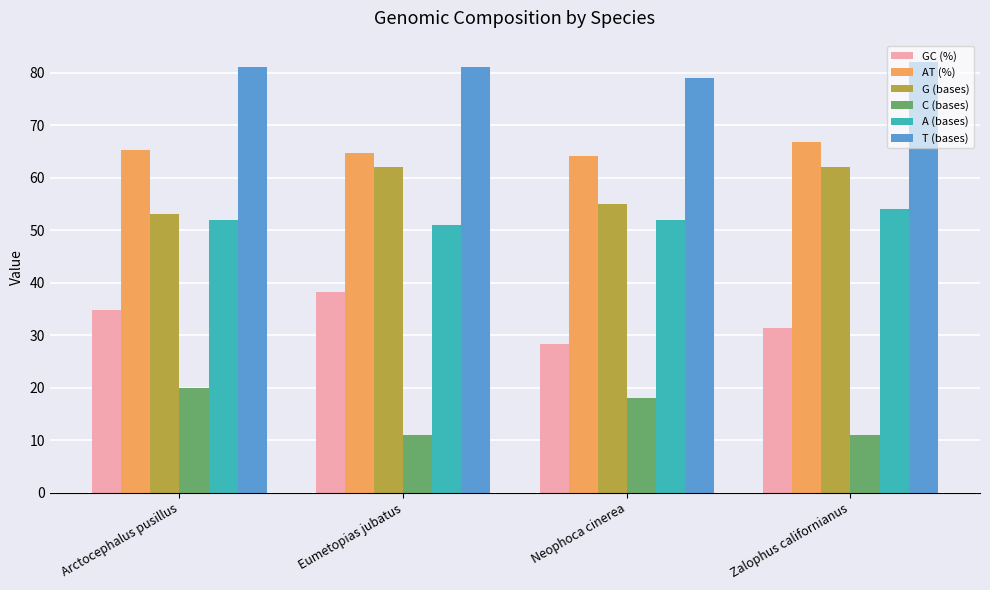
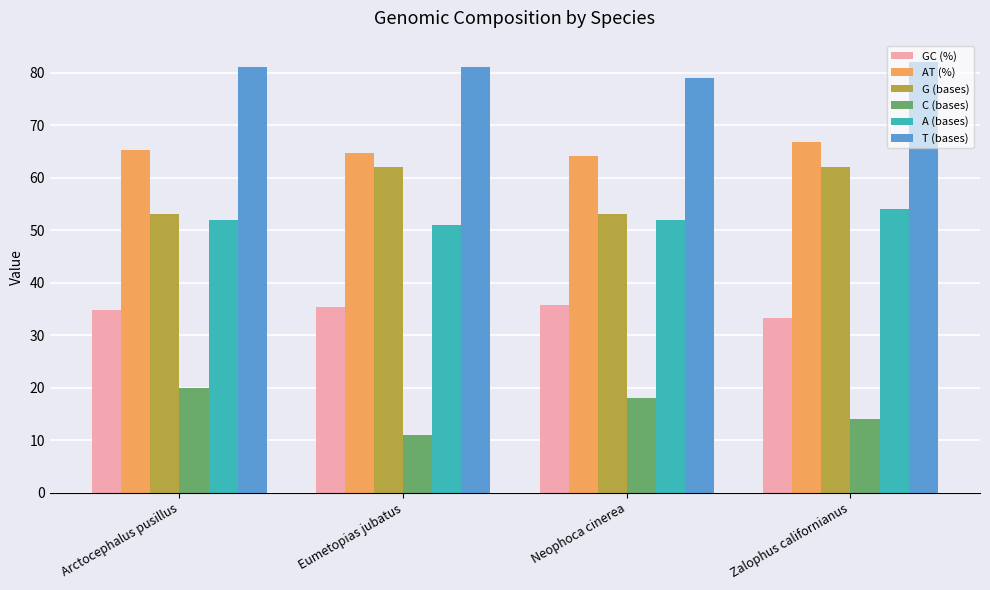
GC (%), Eumetopias jubatus: 38 -> 35
GC (%), Neophoca cinerea: 28 -> 36
G (bases), Neophoca cinerea: 55 -> 53
GC (%), Zalophus californianus: 31 -> 33
C (bases), Zalophus californianus: 11 -> 14
